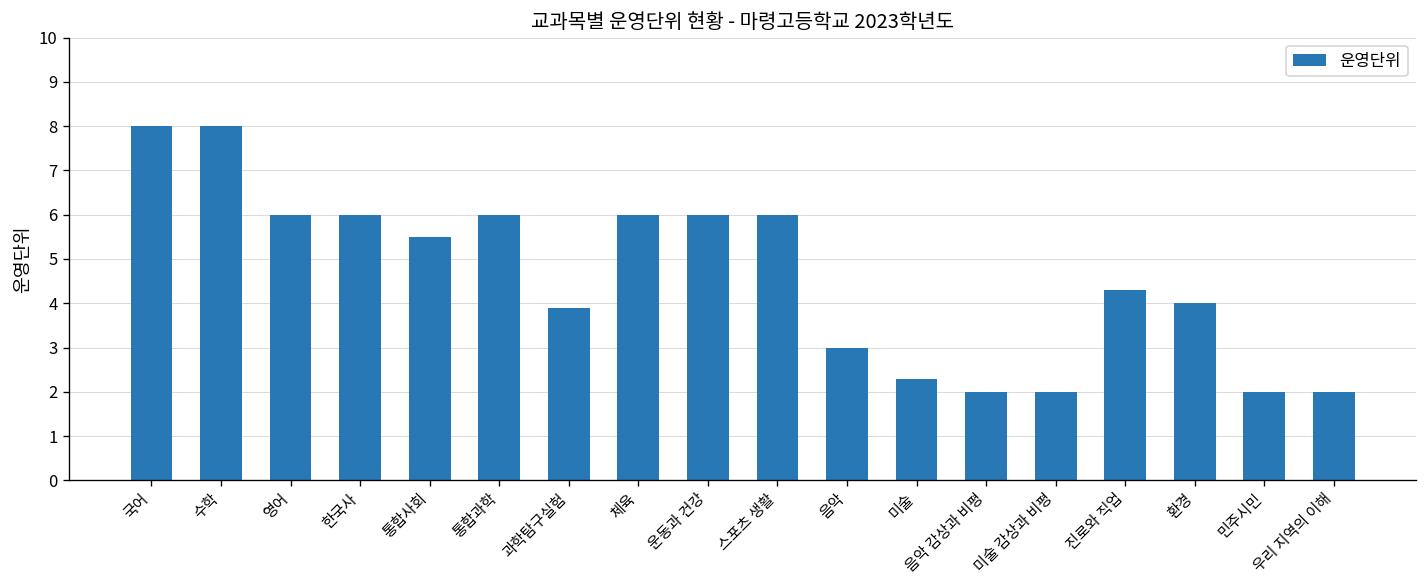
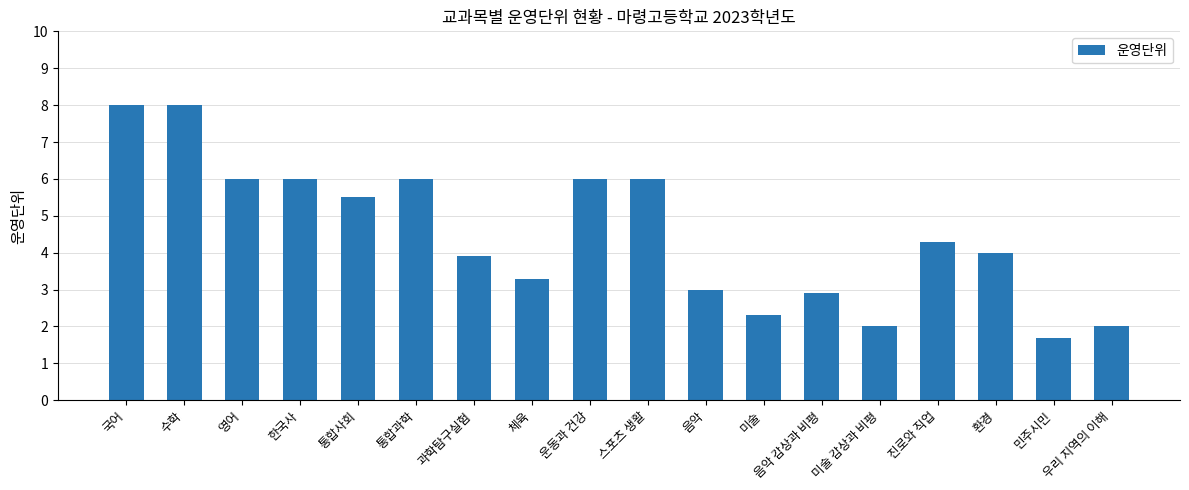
체육: 6.0 -> 3.3
음악 감상과 비평: 2.0 -> 2.9
민주시민: 2.0 -> 1.7
